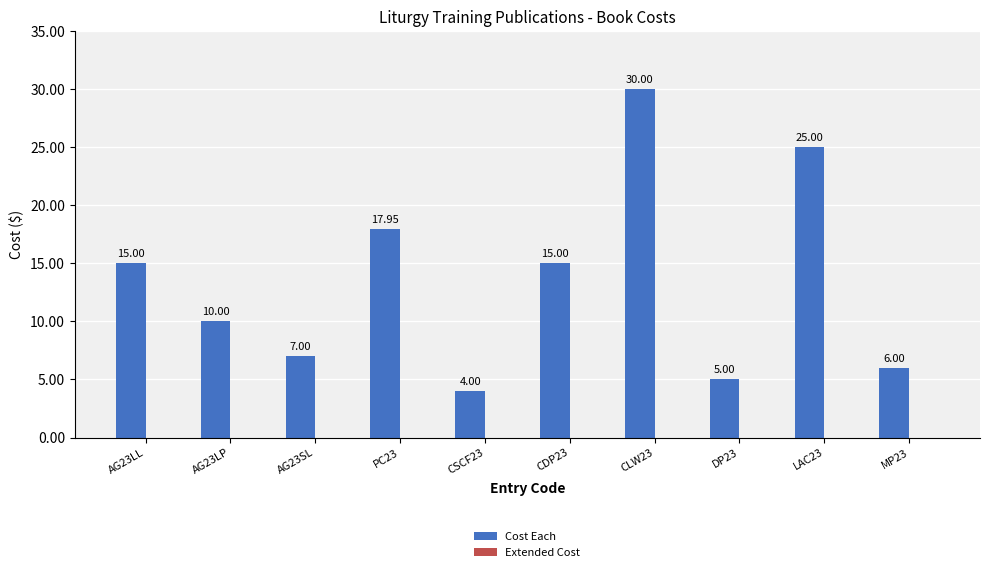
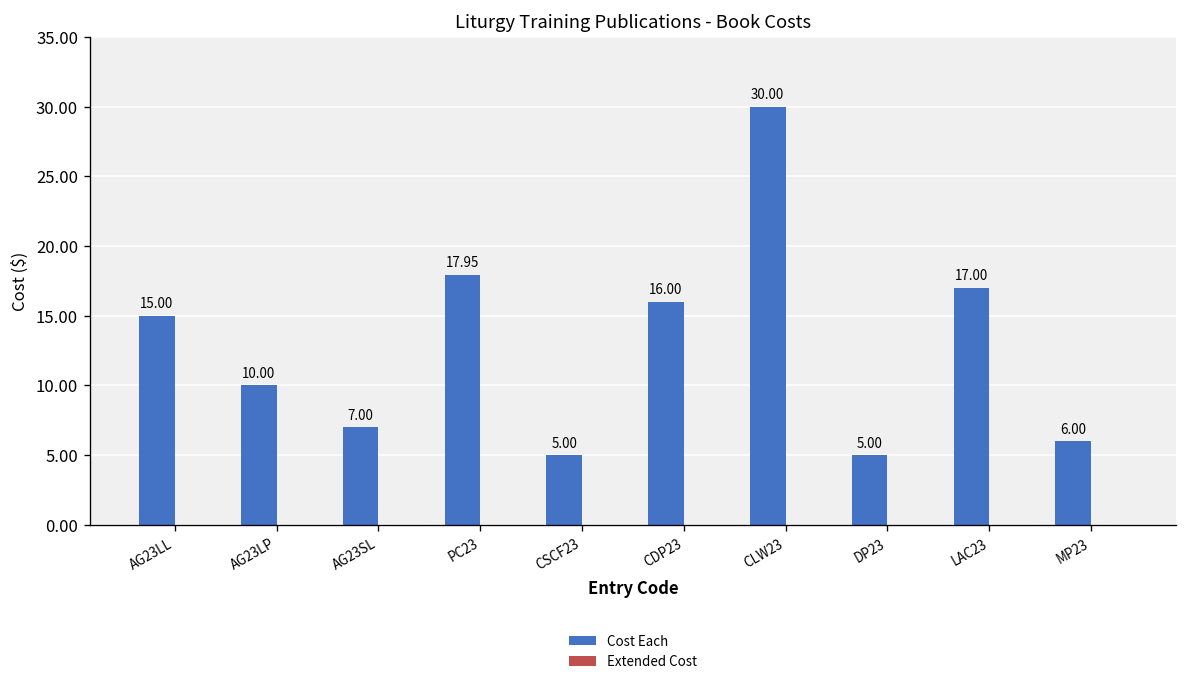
Cost Each, CSCF23: 4.00 -> 5.00
Cost Each, CDP23: 15.00 -> 16.00
Cost Each, LAC23: 25.00 -> 17.00
